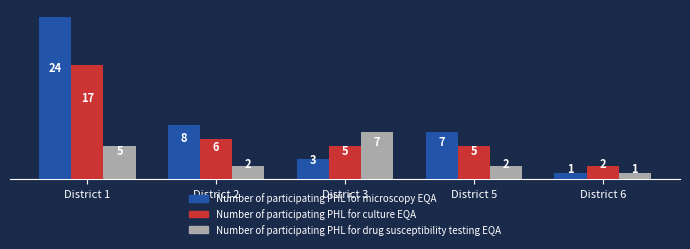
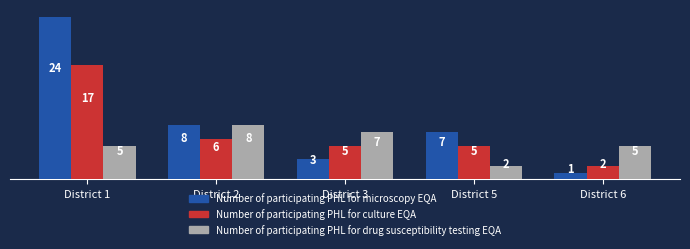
Number of participating PHL for drug susceptibility testing EQA, District 2: 2 -> 8
Number of participating PHL for drug susceptibility testing EQA, District 6: 1 -> 5
